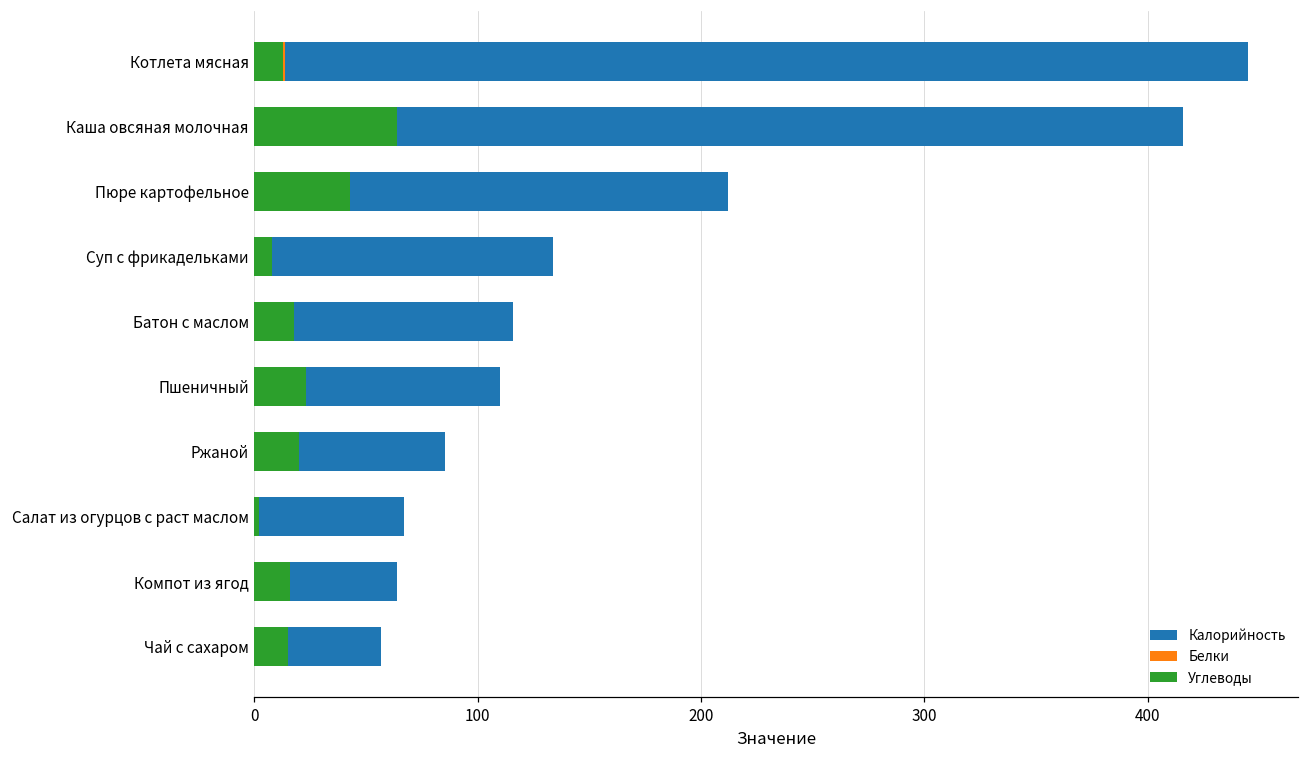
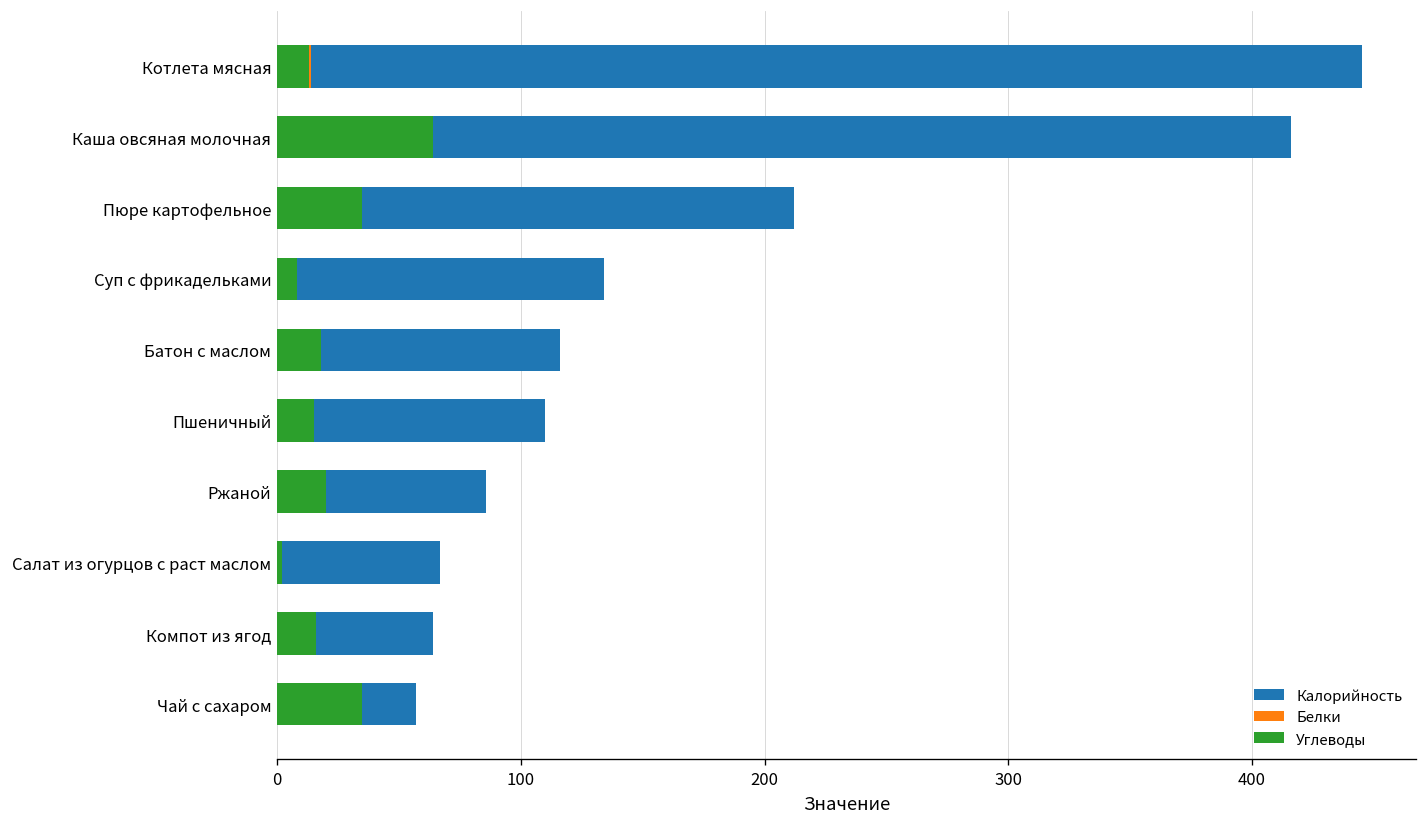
Углеводы, Пюре картофельное: 43 -> 35
Углеводы, Пшеничный: 23 -> 15
Углеводы, Чай с сахаром: 15 -> 35
